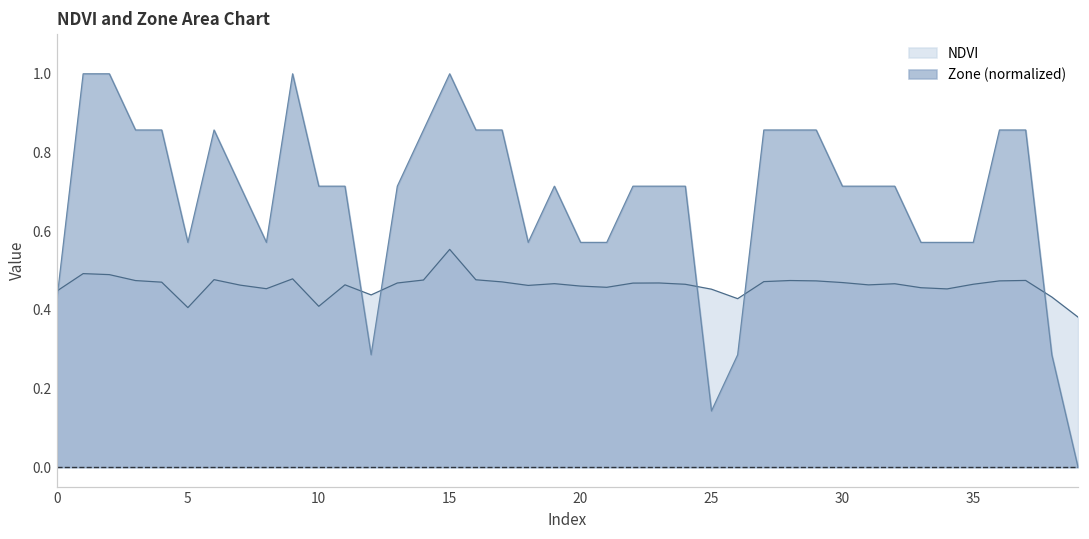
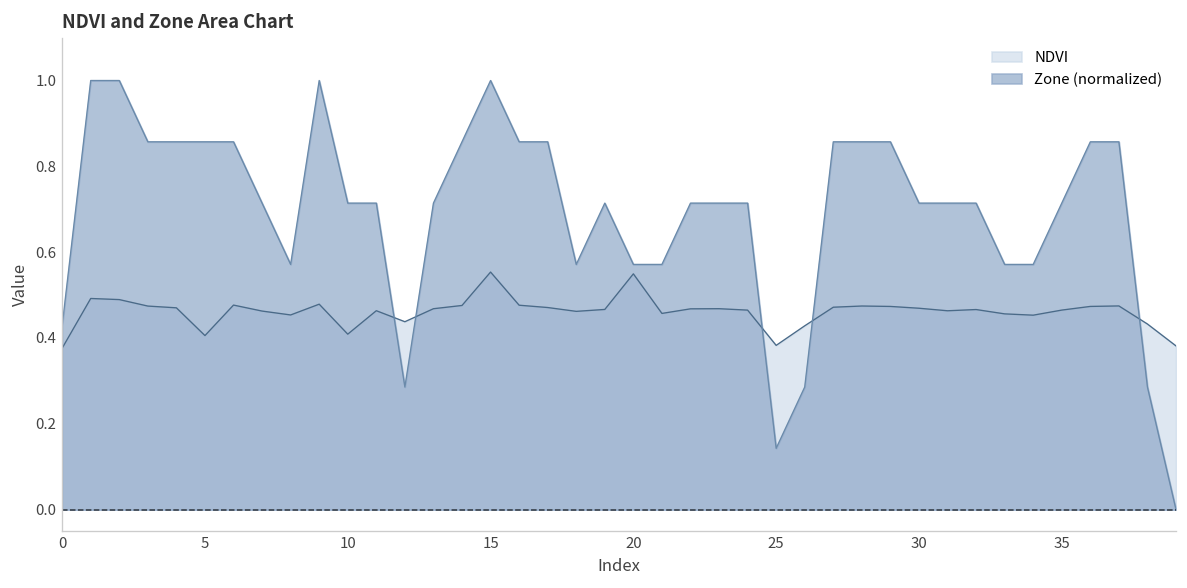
NDVI, 0: 0.45 -> 0.38
Zone (normalized), 5: 0.57 -> 0.86
NDVI, 20: 0.46 -> 0.55
NDVI, 25: 0.45 -> 0.38
Zone (normalized), 35: 0.57 -> 0.71
